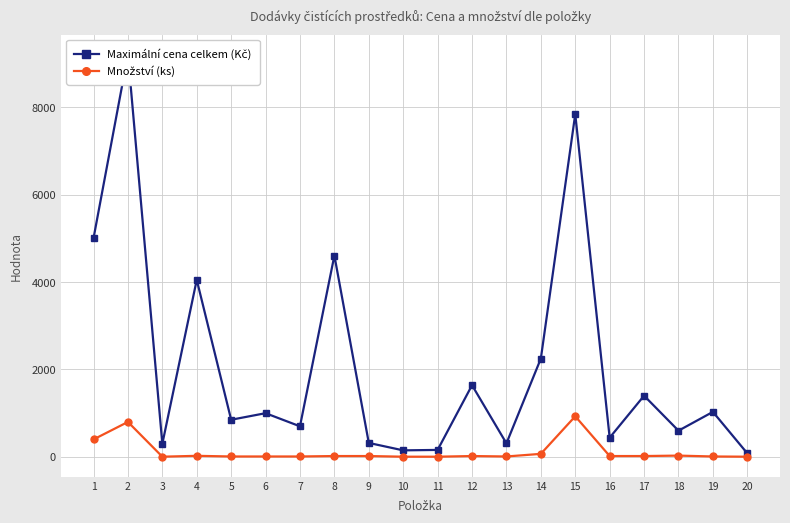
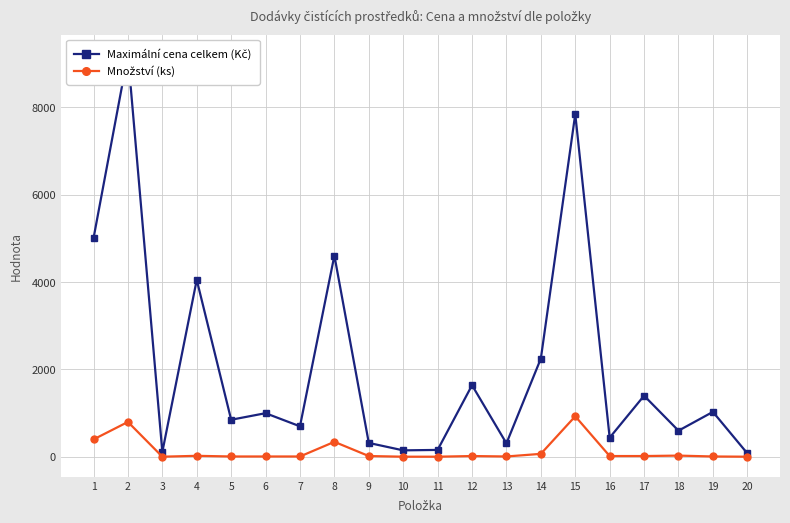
Maximální cena celkem (Kč), 3: 300 -> 100
Množství (ks), 8: 0 -> 300
